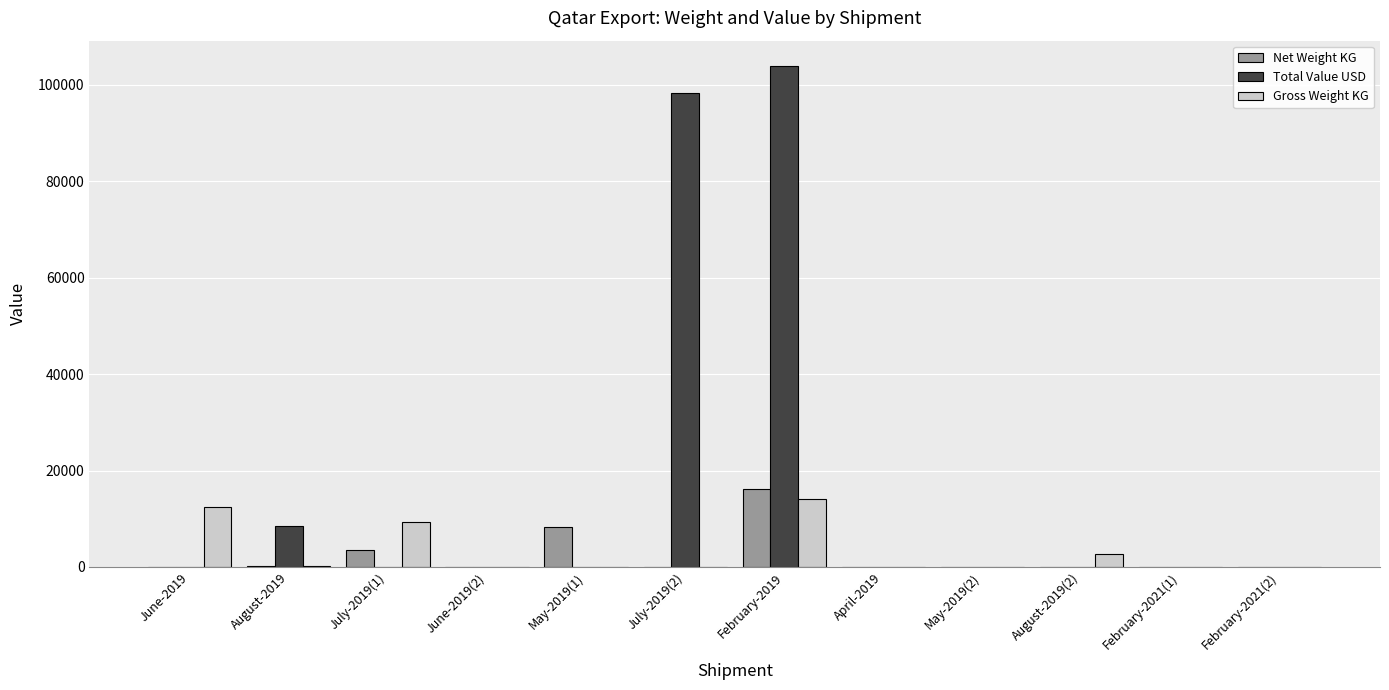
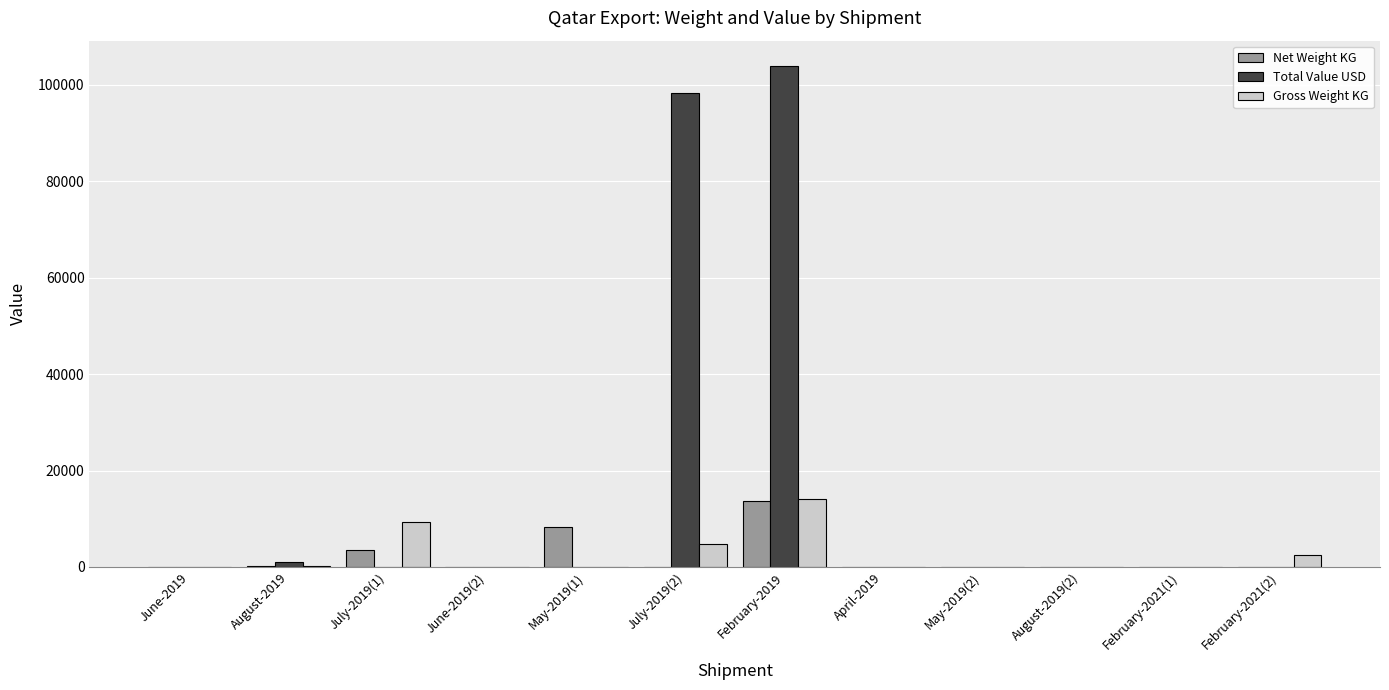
Gross Weight KG, June-2019: 12000 -> 0
Total Value USD, August-2019: 8000 -> 1000
Gross Weight KG, July-2019(2): 0 -> 5000
Net Weight KG, February-2019: 16000 -> 14000
Gross Weight KG, August-2019(2): 3000 -> 0
Gross Weight KG, February-2021(2): 0 -> 2000
